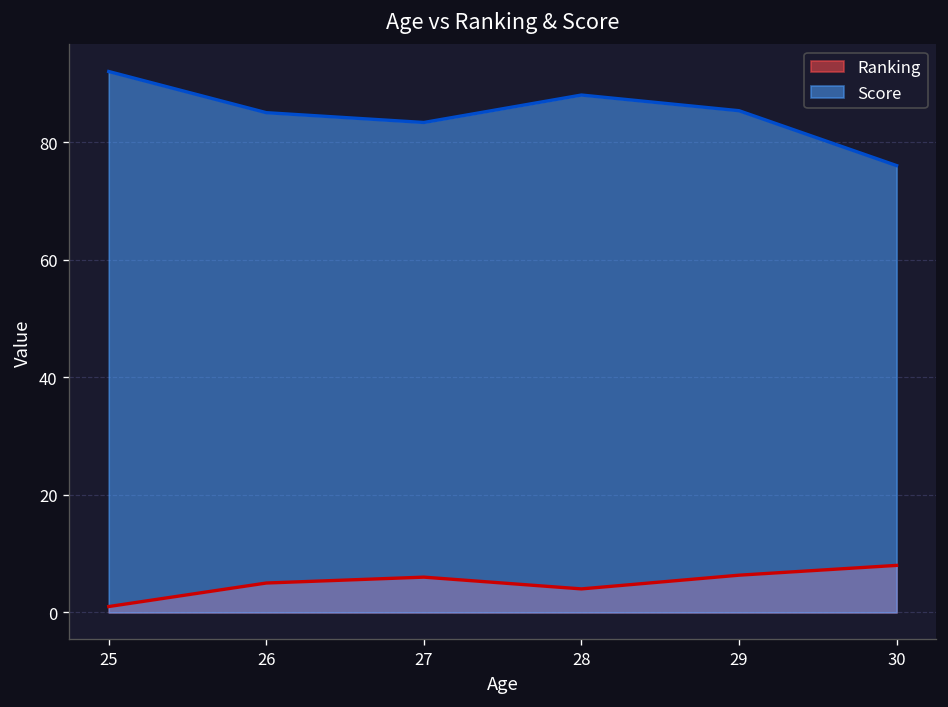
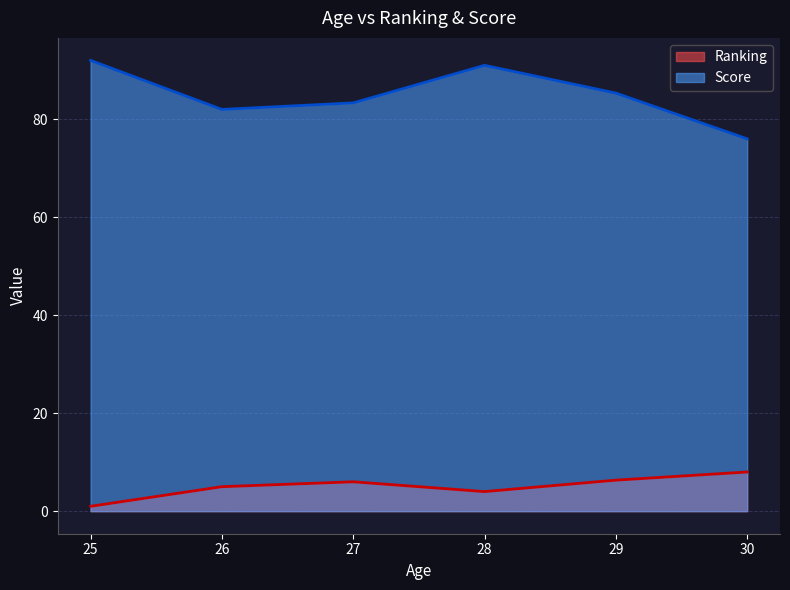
Score, 26: 85 -> 82
Score, 28: 88 -> 91
